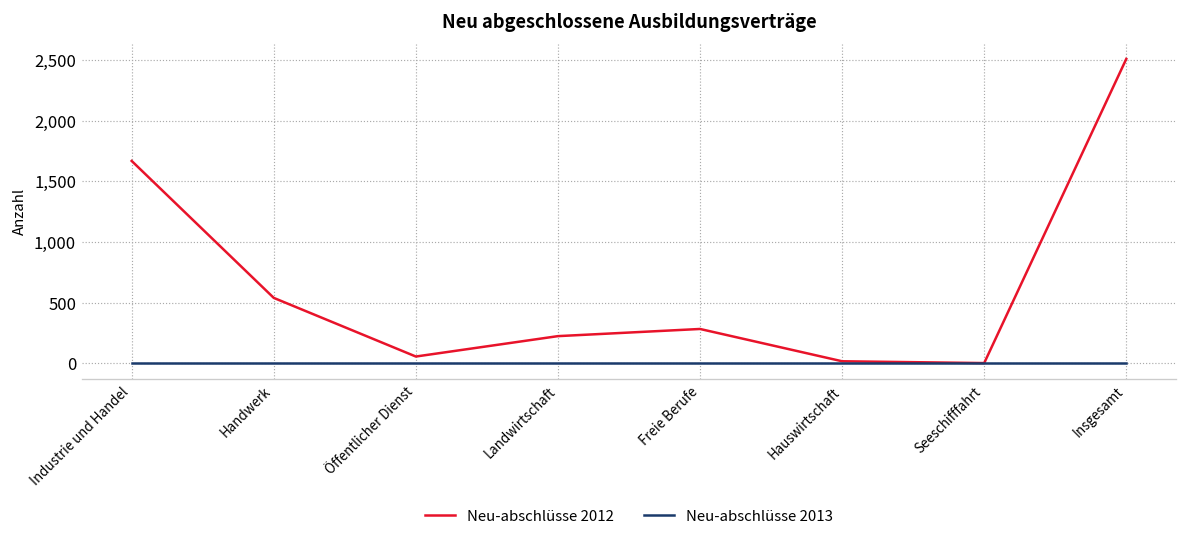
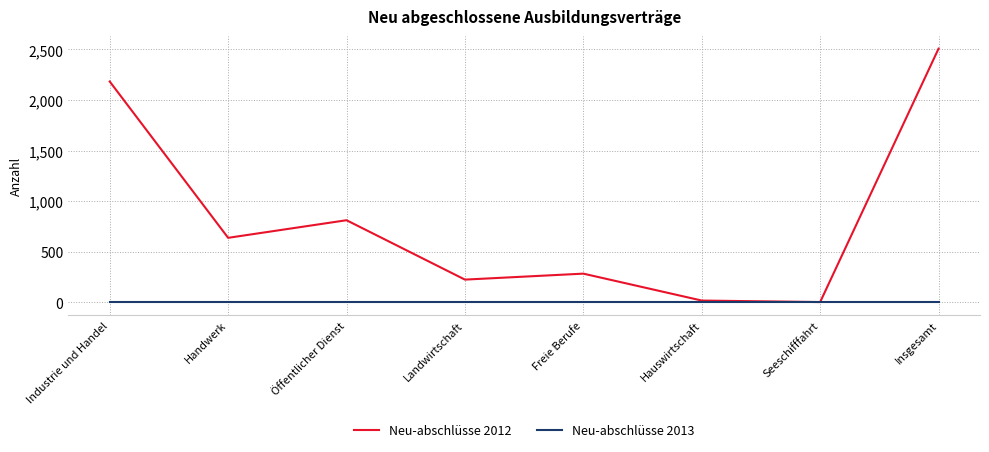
Neu-abschlüsse 2012, Industrie und Handel: 1,670 -> 2,180
Neu-abschlüsse 2012, Handwerk: 540 -> 640
Neu-abschlüsse 2012, Öffentlicher Dienst: 60 -> 810
